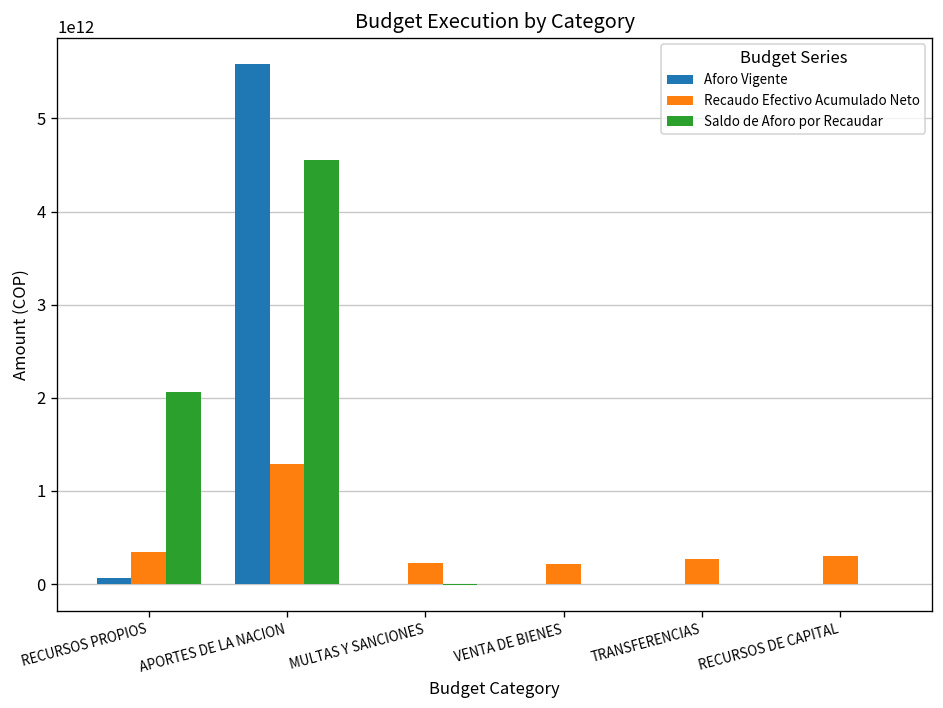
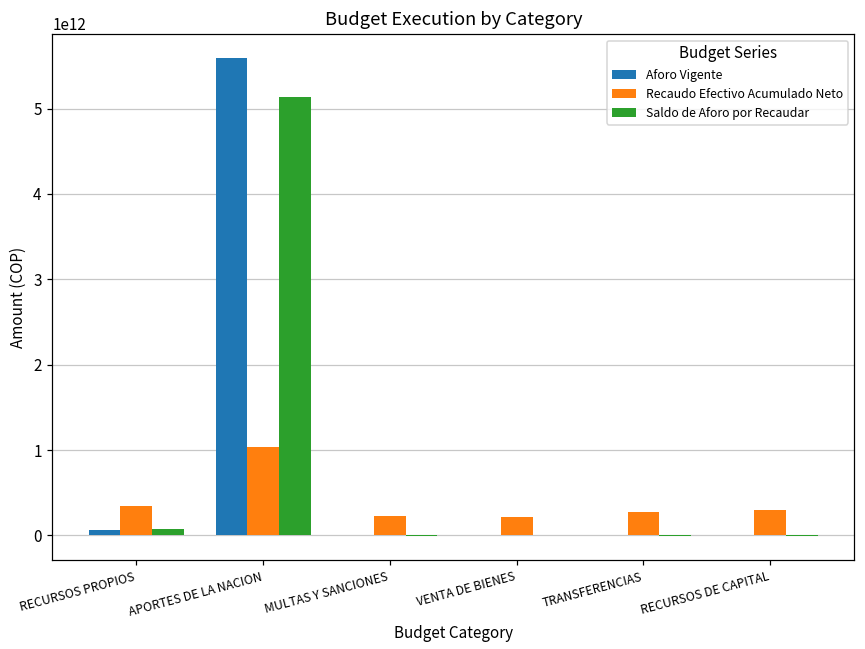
Saldo de Aforo por Recaudar, RECURSOS PROPIOS: 2100000000000 -> 100000000000
Recaudo Efectivo Acumulado Neto, APORTES DE LA NACION: 1300000000000 -> 1000000000000
Saldo de Aforo por Recaudar, APORTES DE LA NACION: 4600000000000 -> 5100000000000
